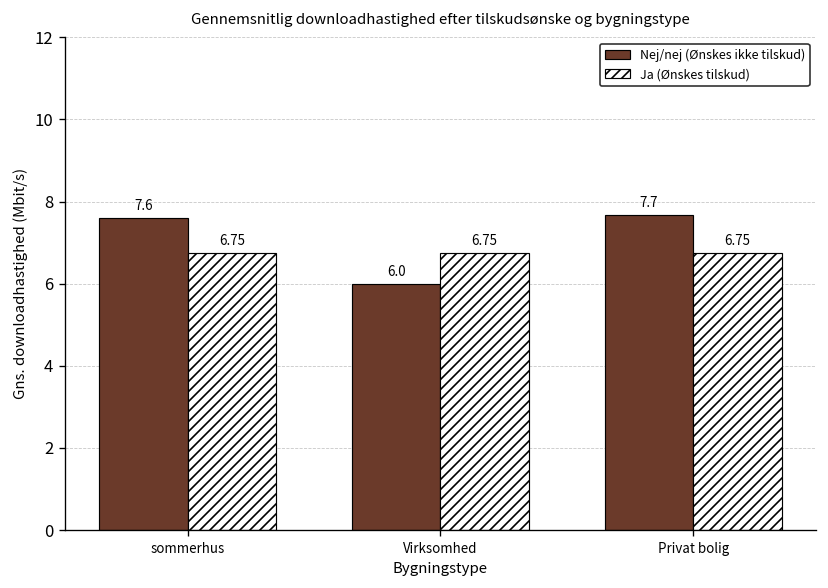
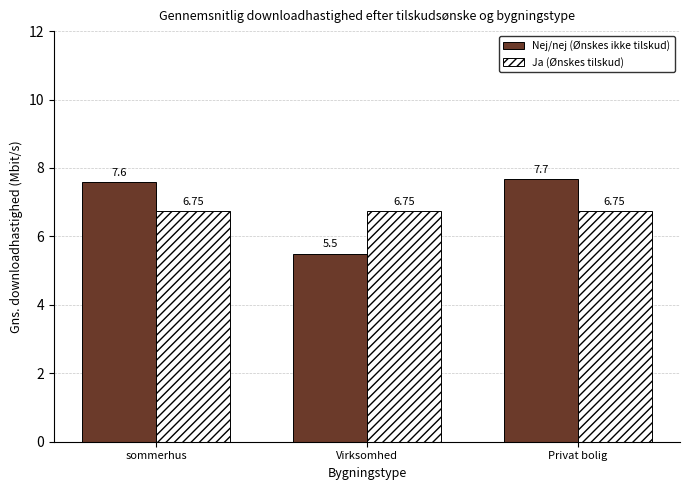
Nej/nej (Ønskes ikke tilskud), Virksomhed: 6.0 -> 5.5
